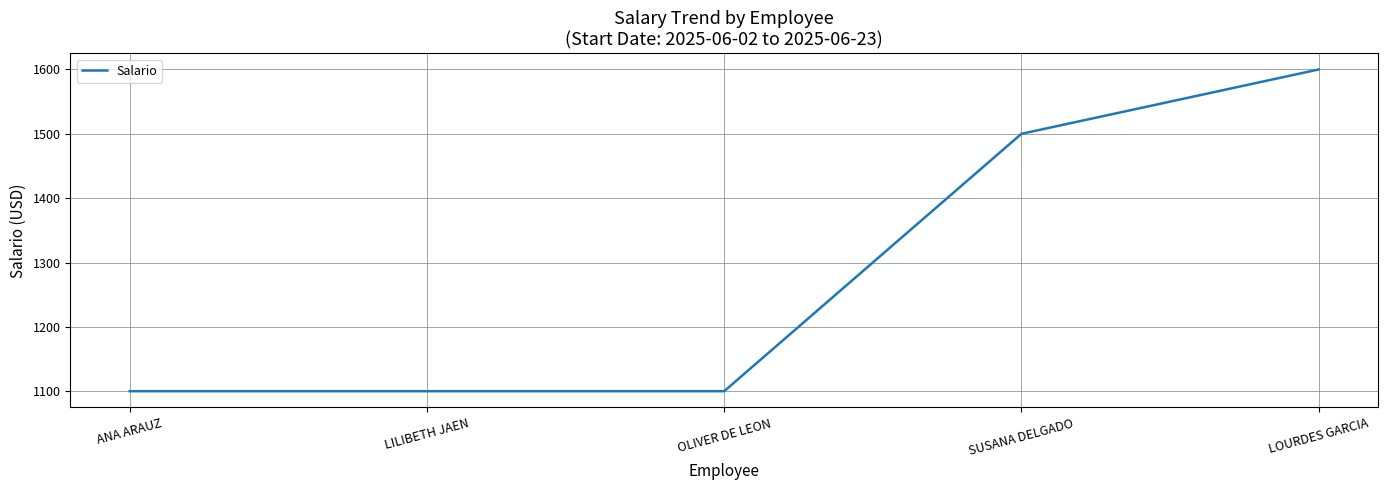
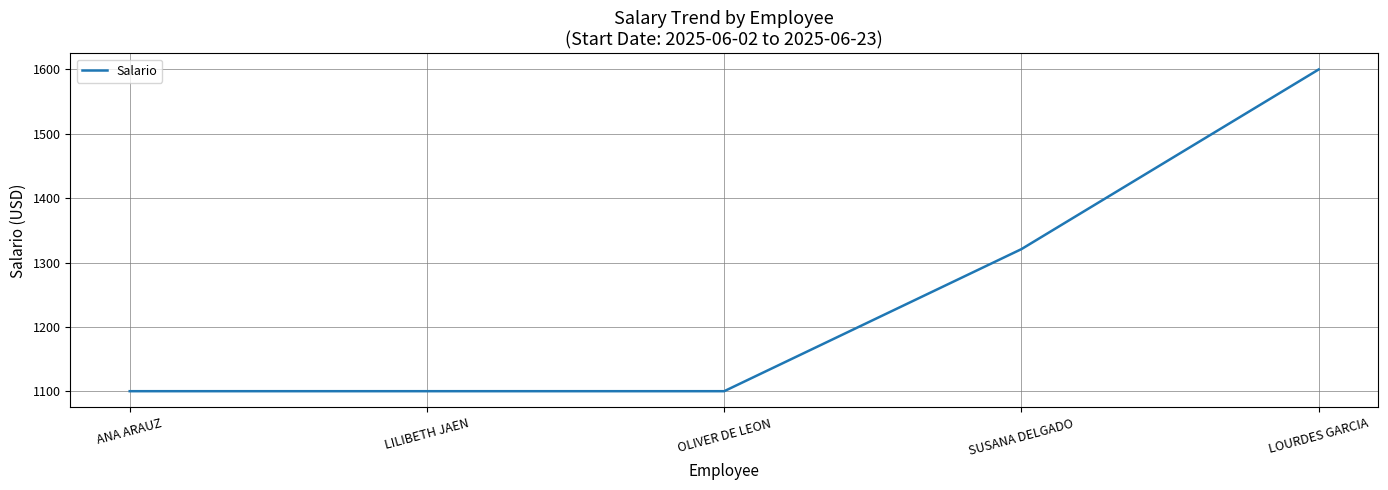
SUSANA DELGADO: 1500 -> 1320
